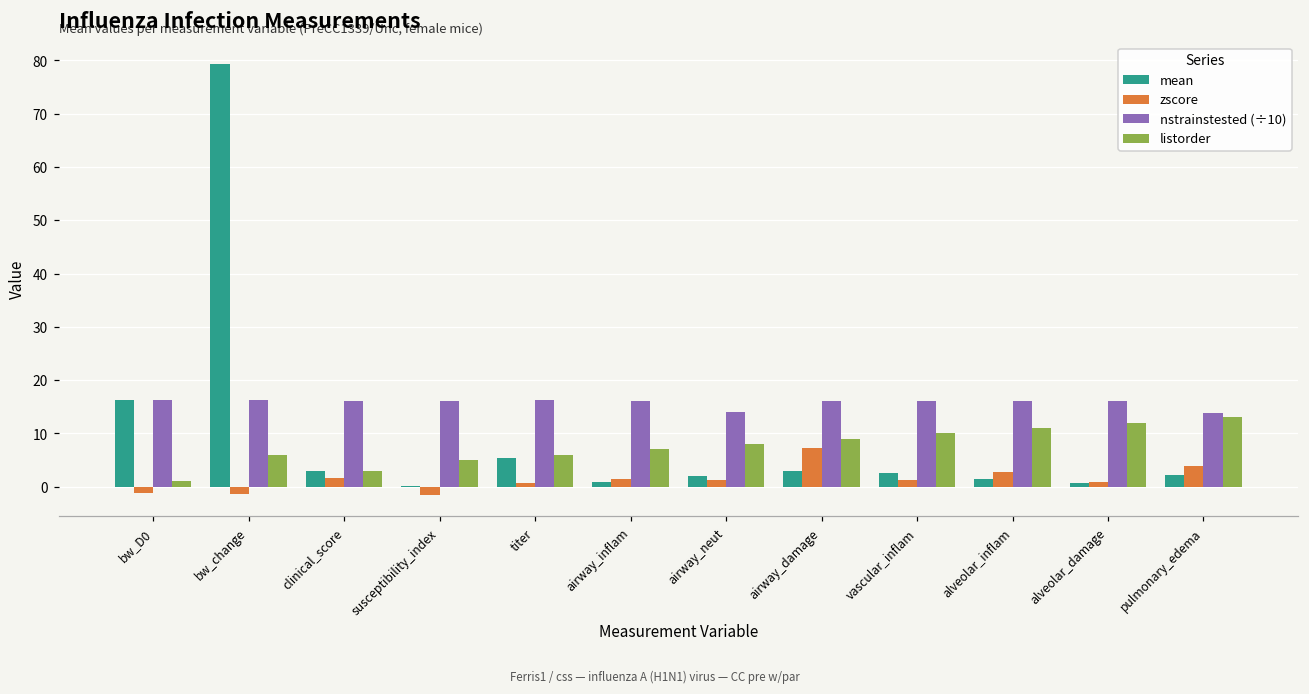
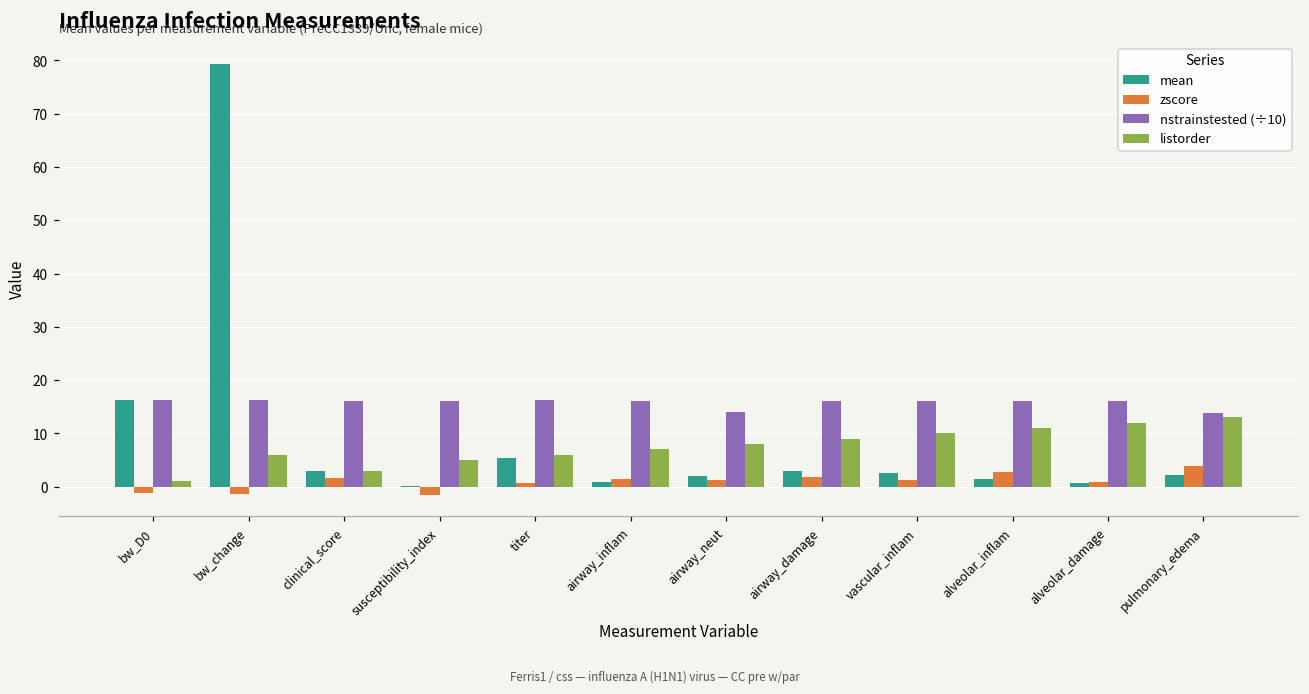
zscore, airway_damage: 7 -> 2
